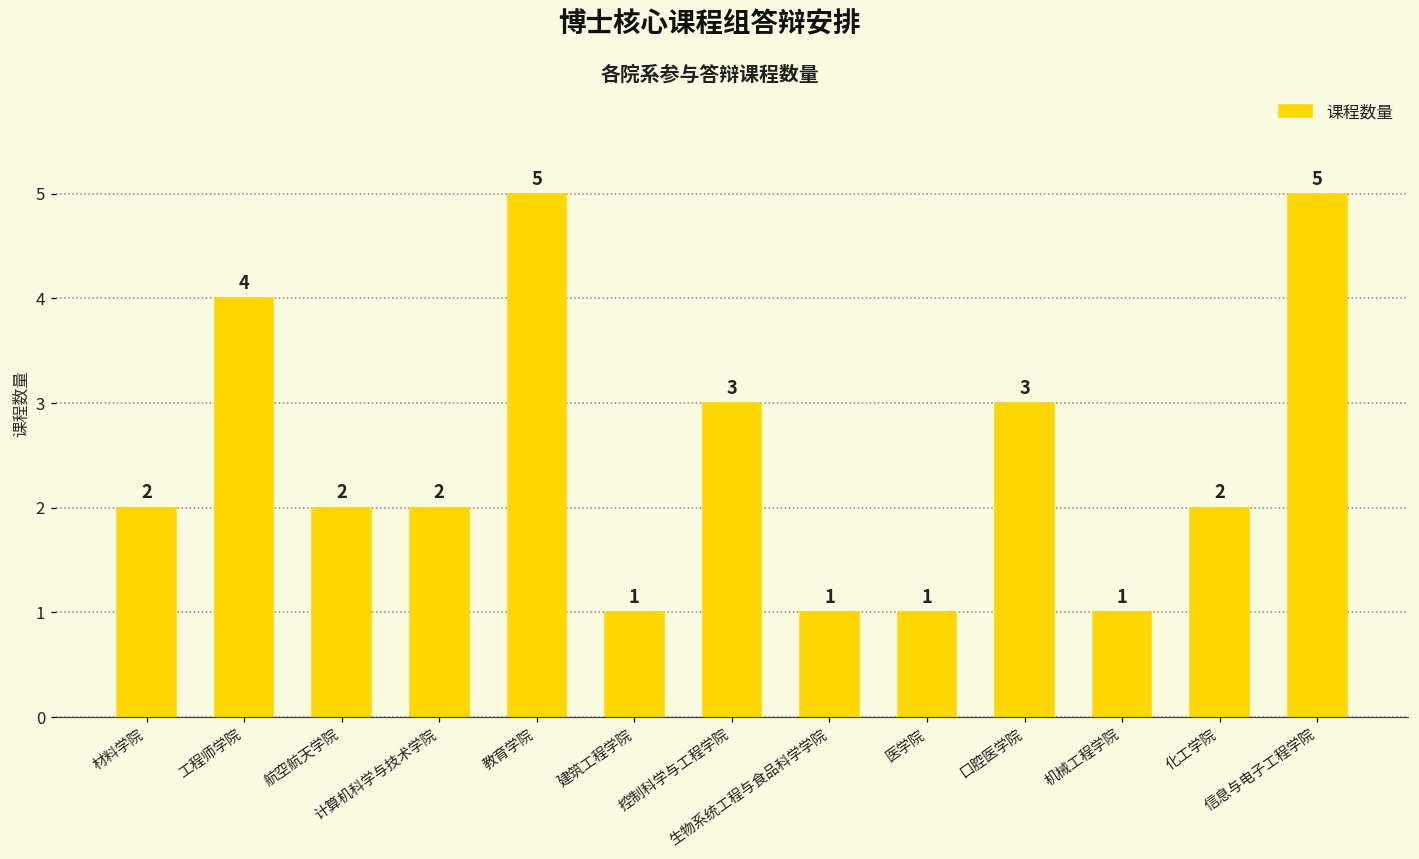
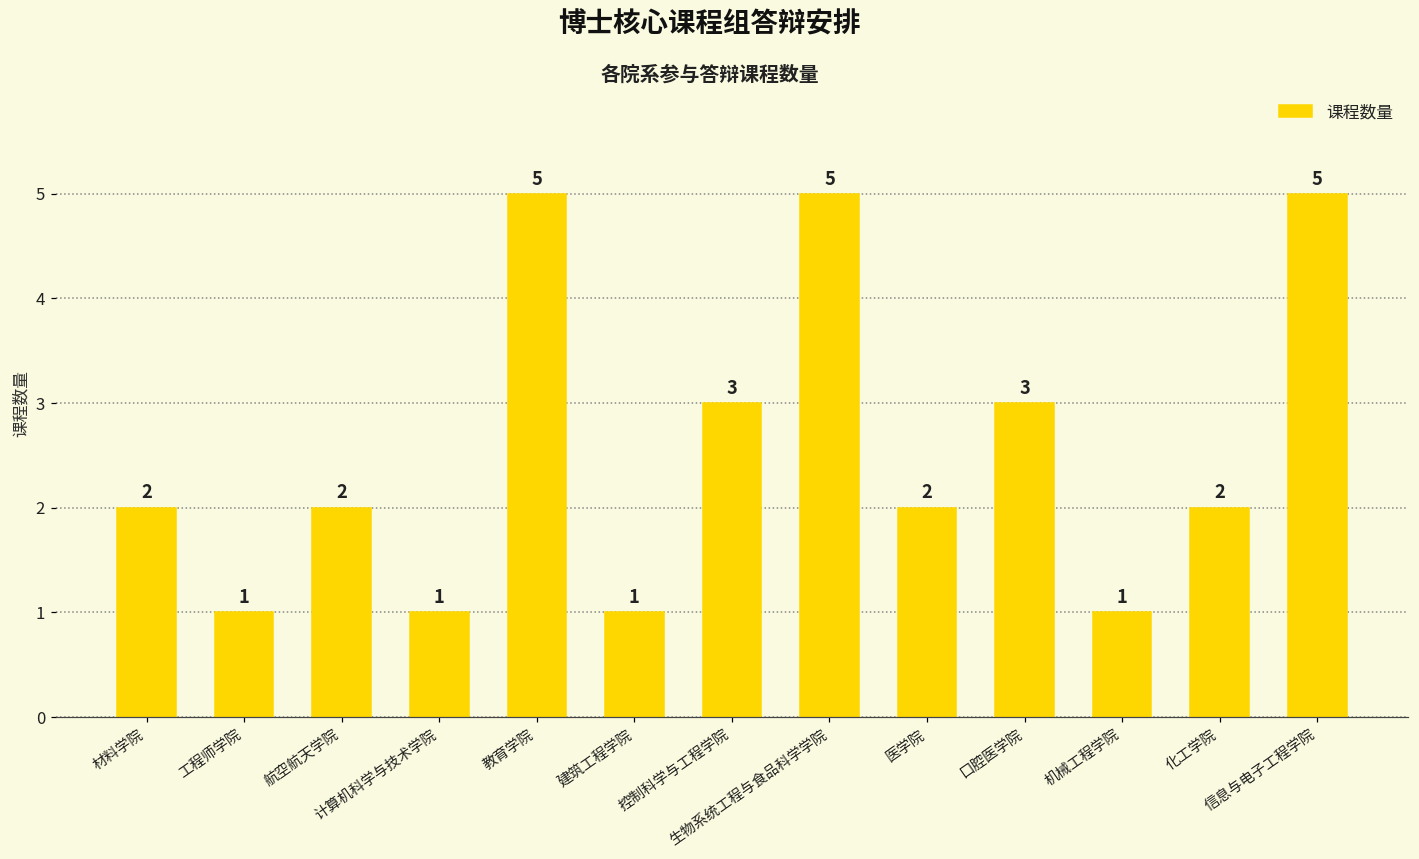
工程师学院: 4 -> 1
计算机科学与技术学院: 2 -> 1
生物系统工程与食品科学学院: 1 -> 5
医学院: 1 -> 2
